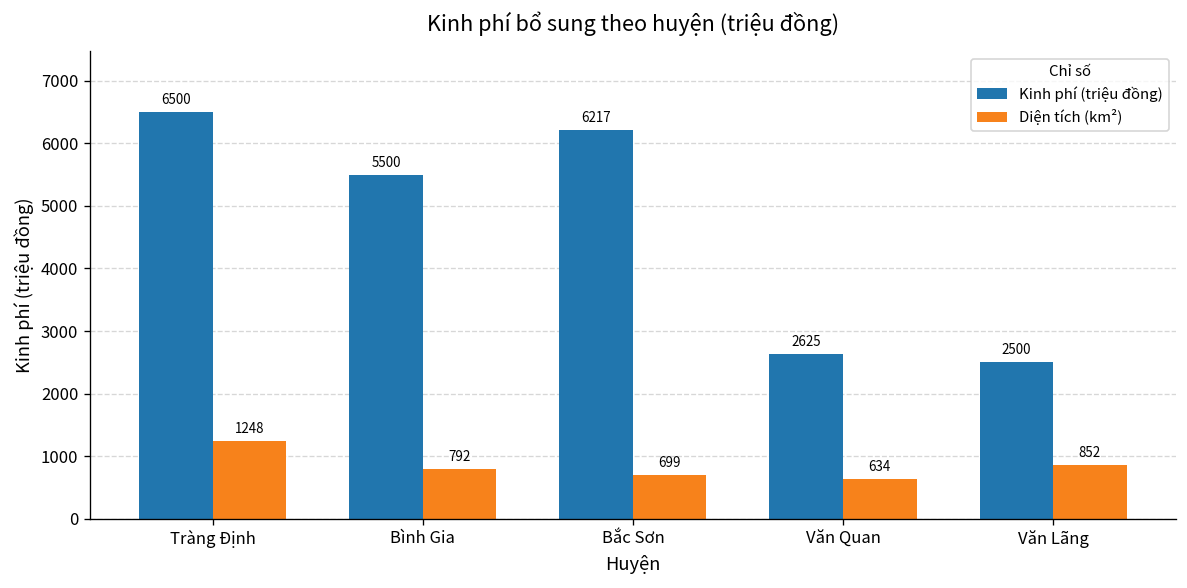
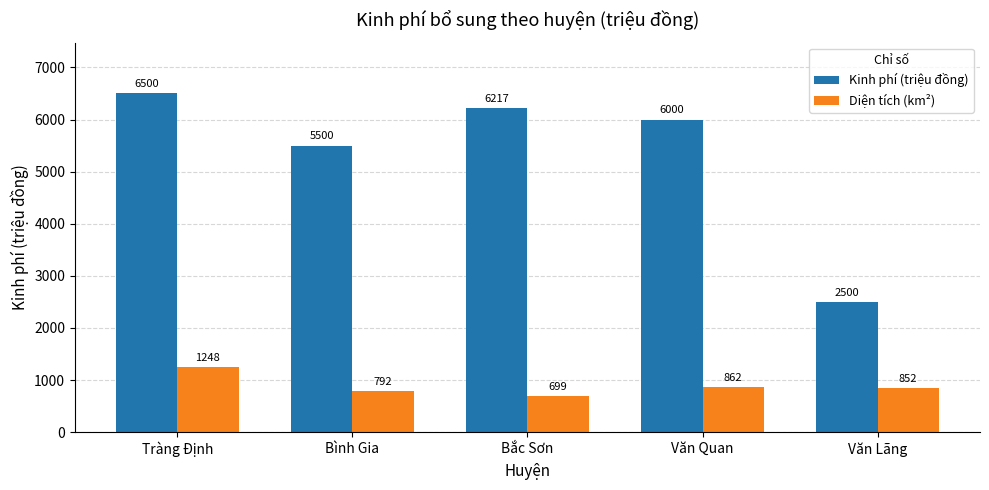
Kinh phí (triệu đồng), Văn Quan: 2625 -> 6000
Diện tích (km²), Văn Quan: 634 -> 862
